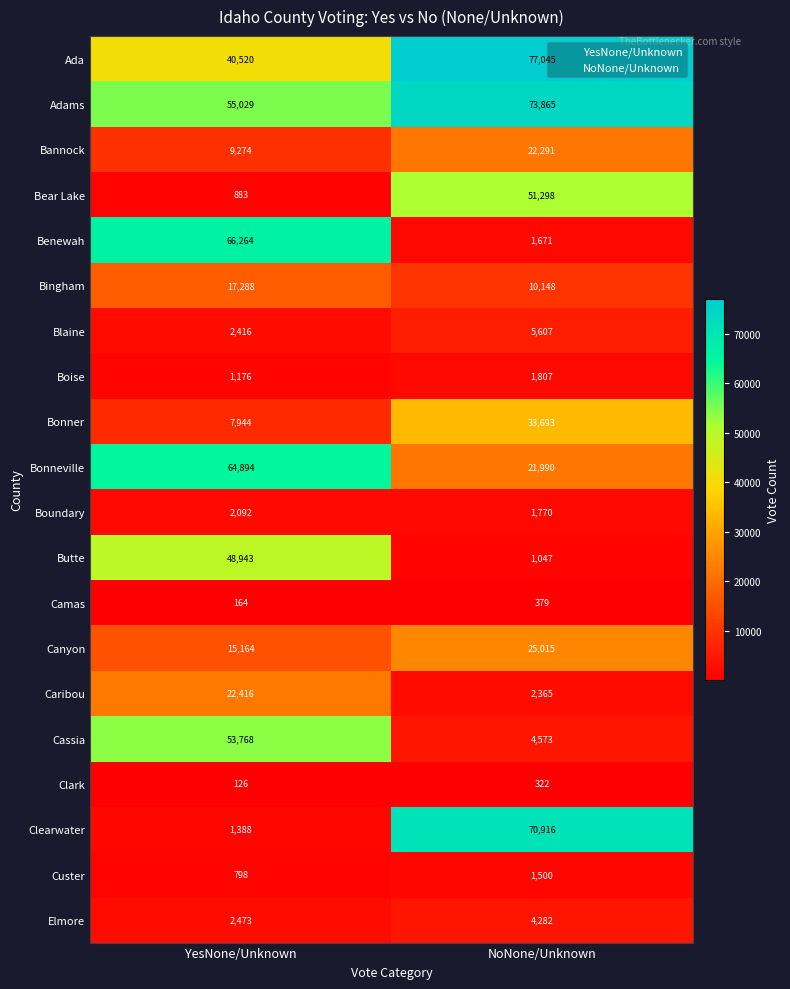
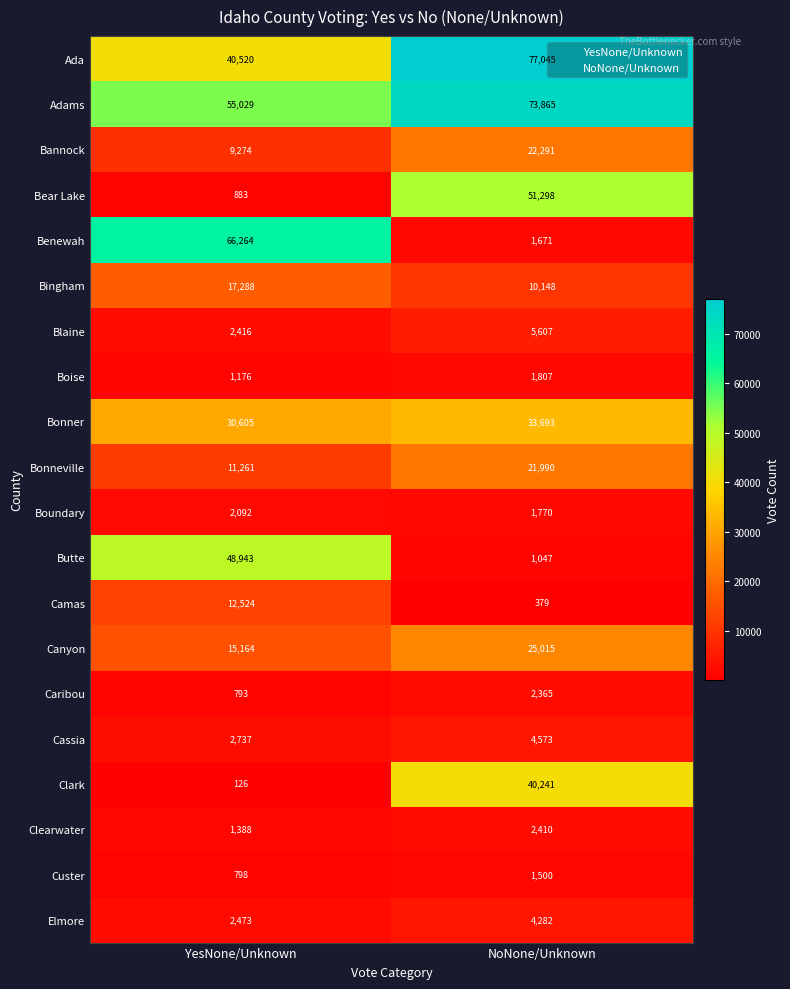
Bonner, YesNone/Unknown: 7,944 -> 30,605
Bonneville, YesNone/Unknown: 64,894 -> 11,261
Camas, YesNone/Unknown: 164 -> 12,524
Caribou, YesNone/Unknown: 22,416 -> 793
Cassia, YesNone/Unknown: 53,768 -> 2,737
Clark, NoNone/Unknown: 322 -> 40,241
Clearwater, NoNone/Unknown: 70,916 -> 2,410
